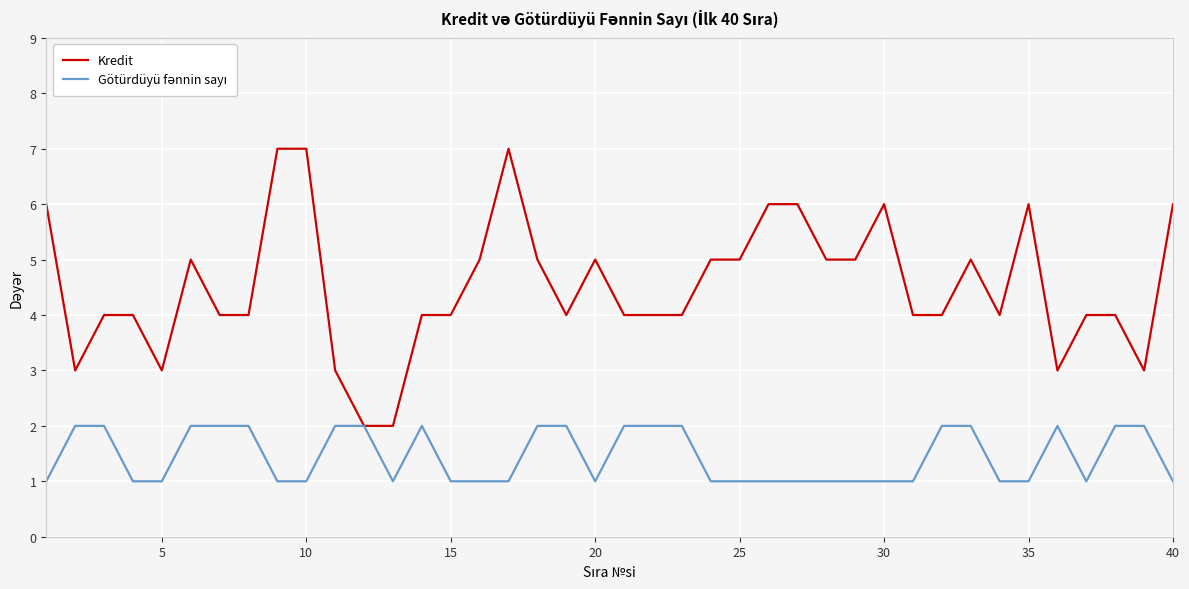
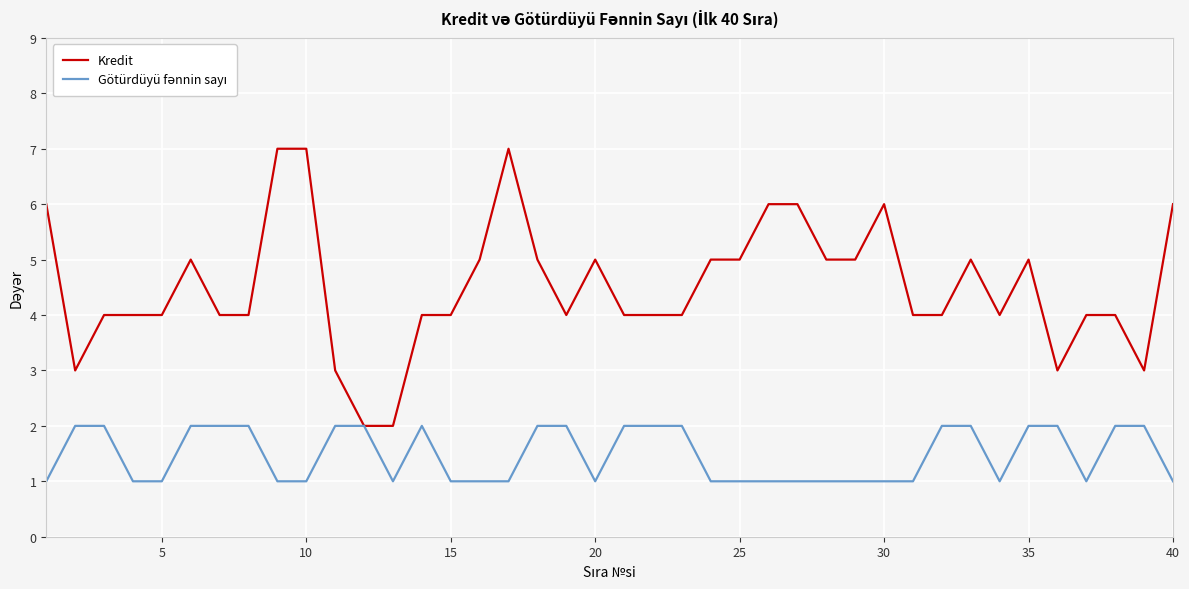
Kredit, 5: 3 -> 4
Kredit, 35: 6 -> 5
Götürdüyü fənnin sayı, 35: 1 -> 2
